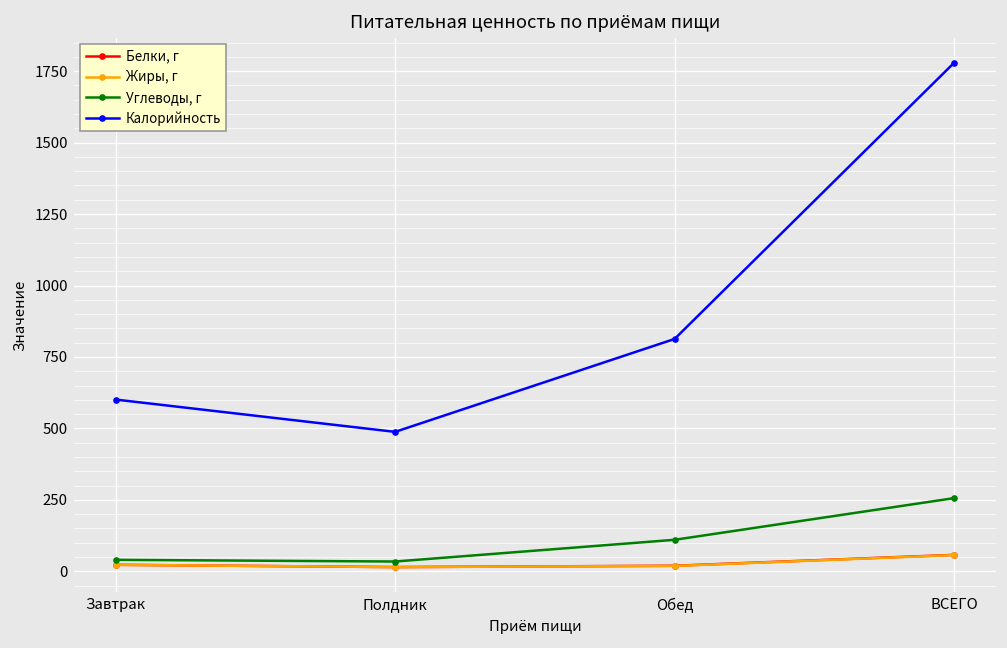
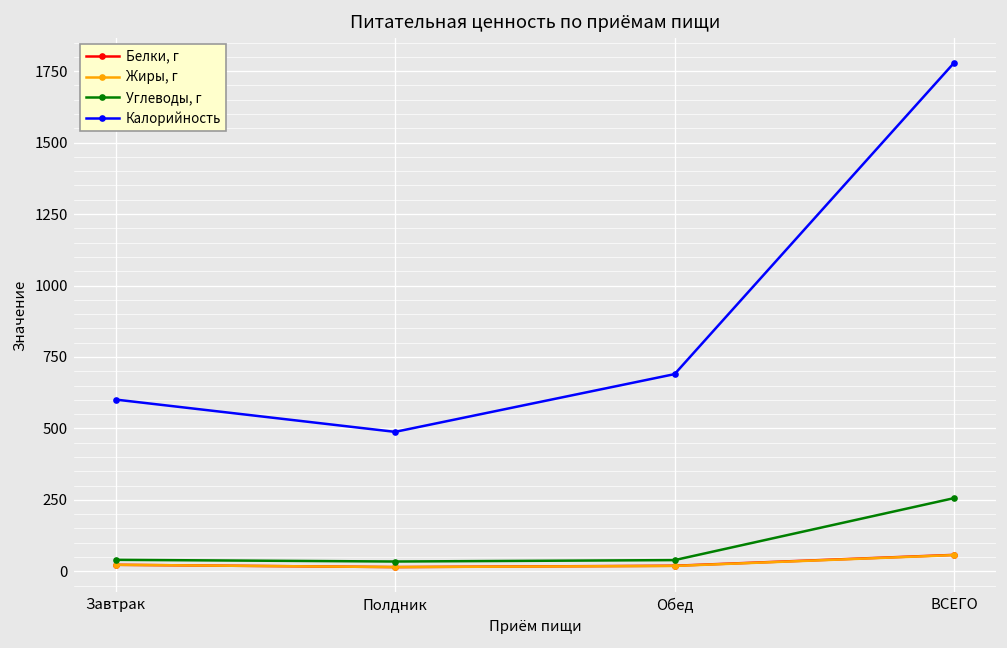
Углеводы, г, Обед: 110 -> 40
Калорийность, Обед: 810 -> 690
